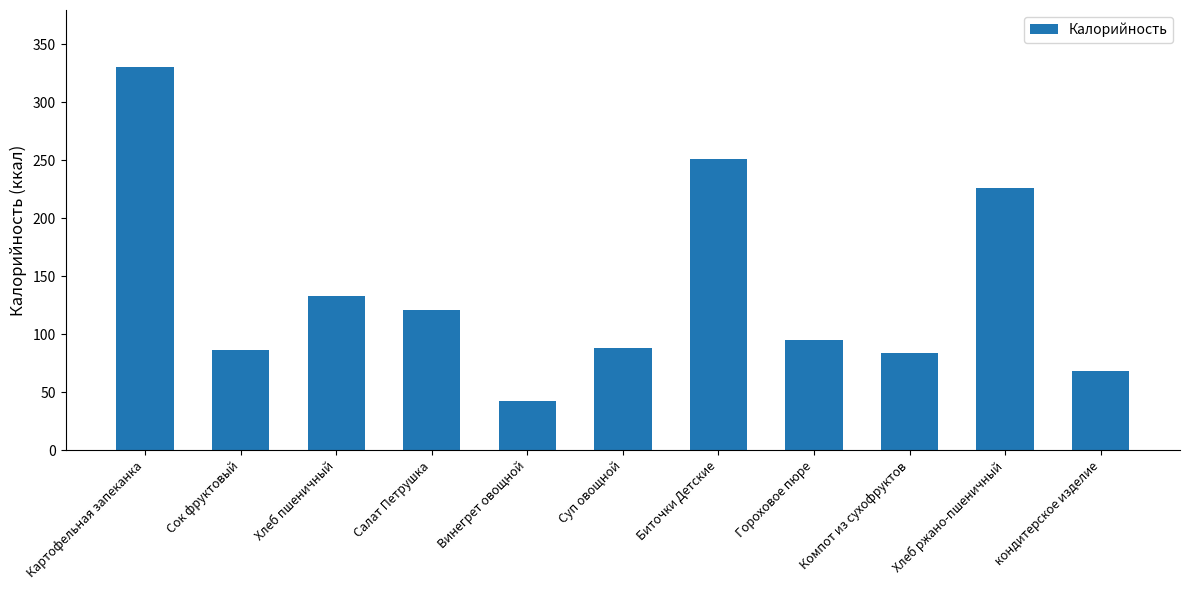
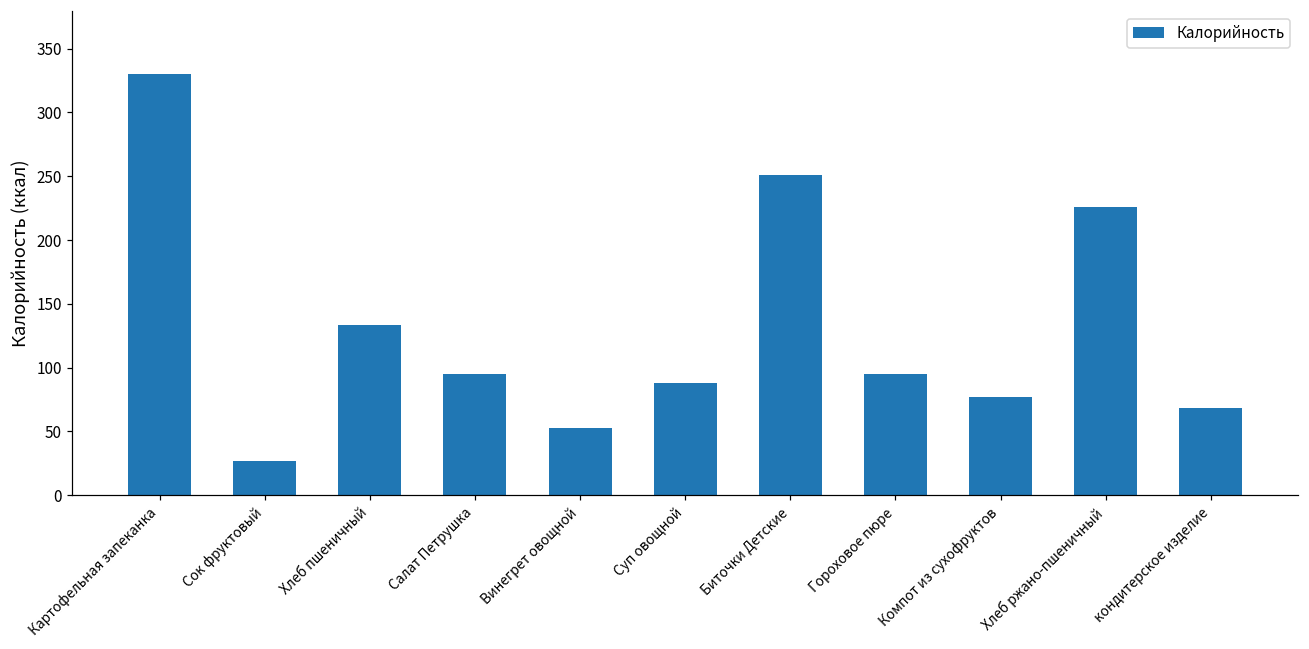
Сок фруктовый: 86 -> 27
Салат Петрушка: 121 -> 95
Винегрет овощной: 42 -> 53
Компот из сухофруктов: 84 -> 77
